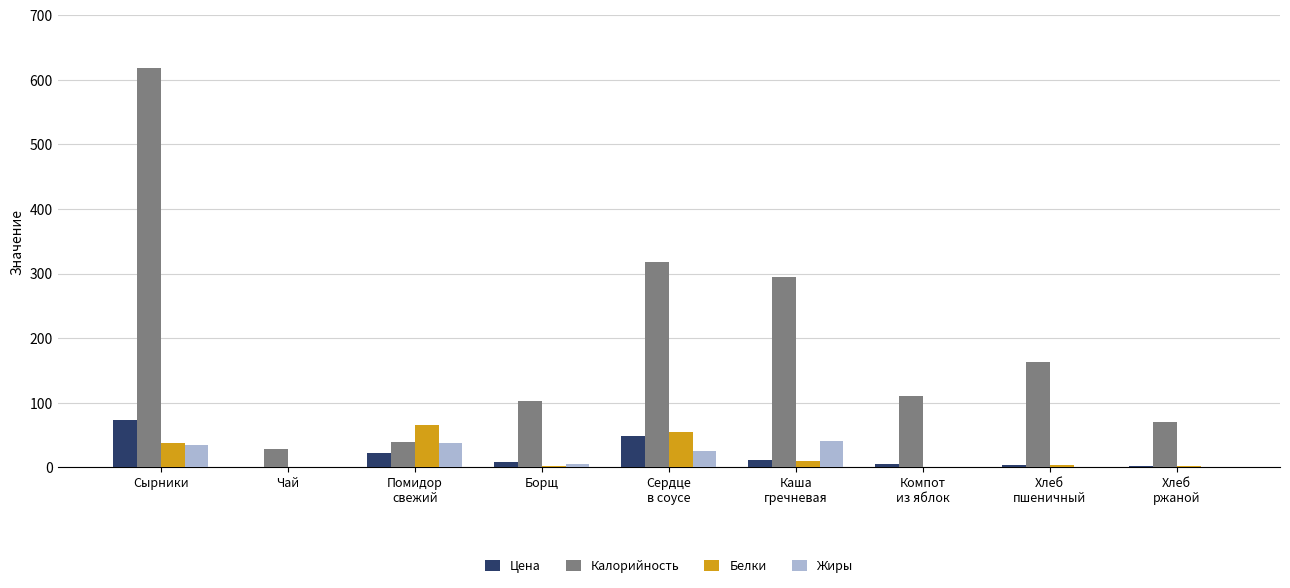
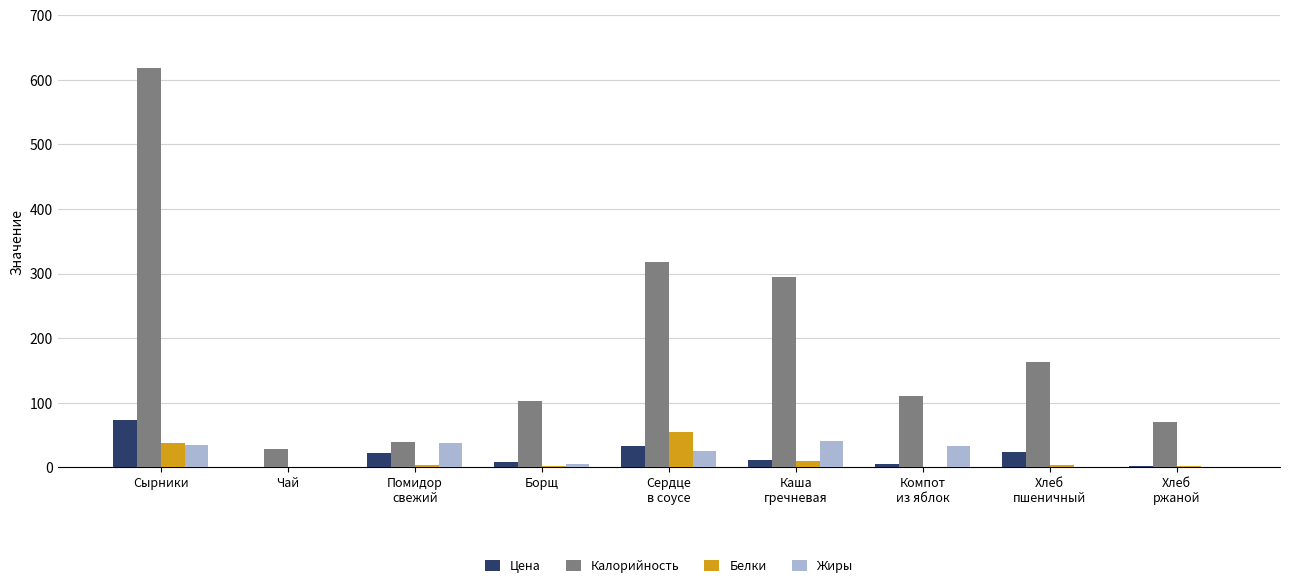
Белки, Помидор свежий: 70 -> 0
Цена, Сердце в соусе: 50 -> 30
Жиры, Компот из яблок: 0 -> 30
Цена, Хлеб пшеничный: 0 -> 20
